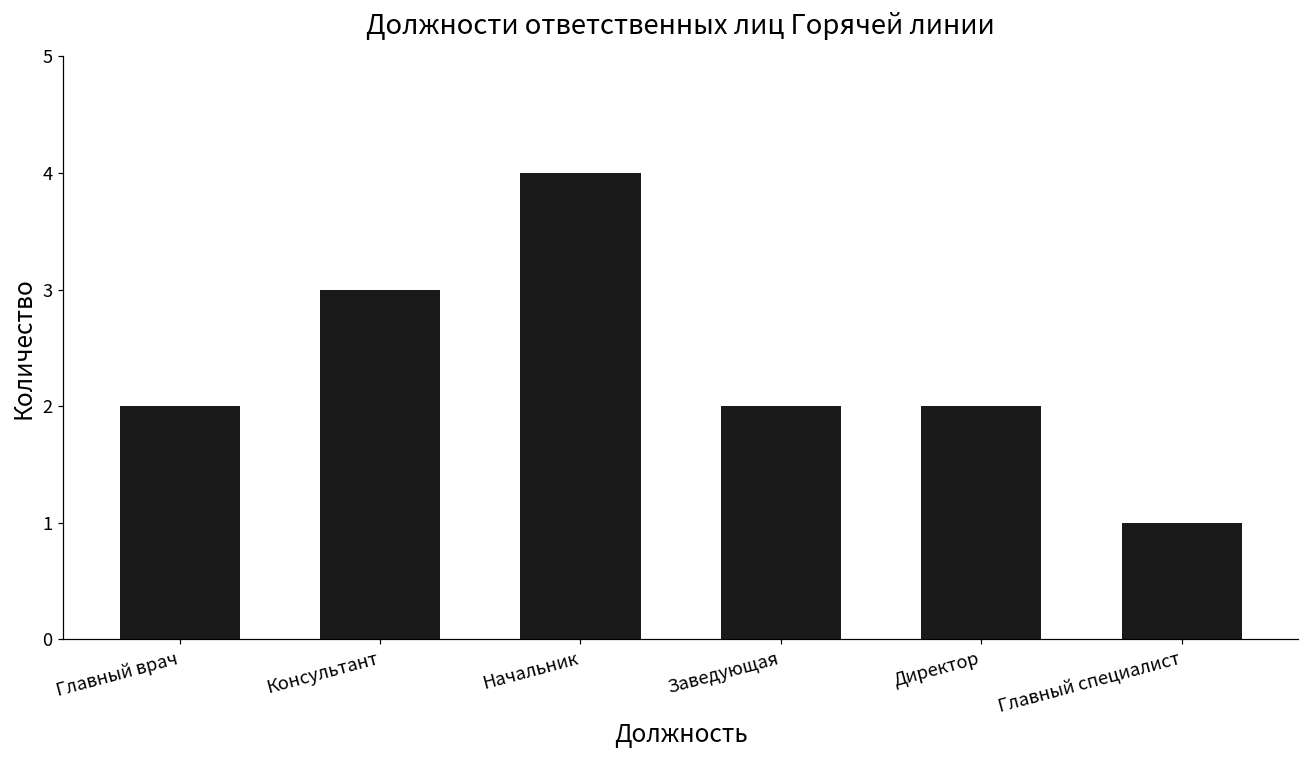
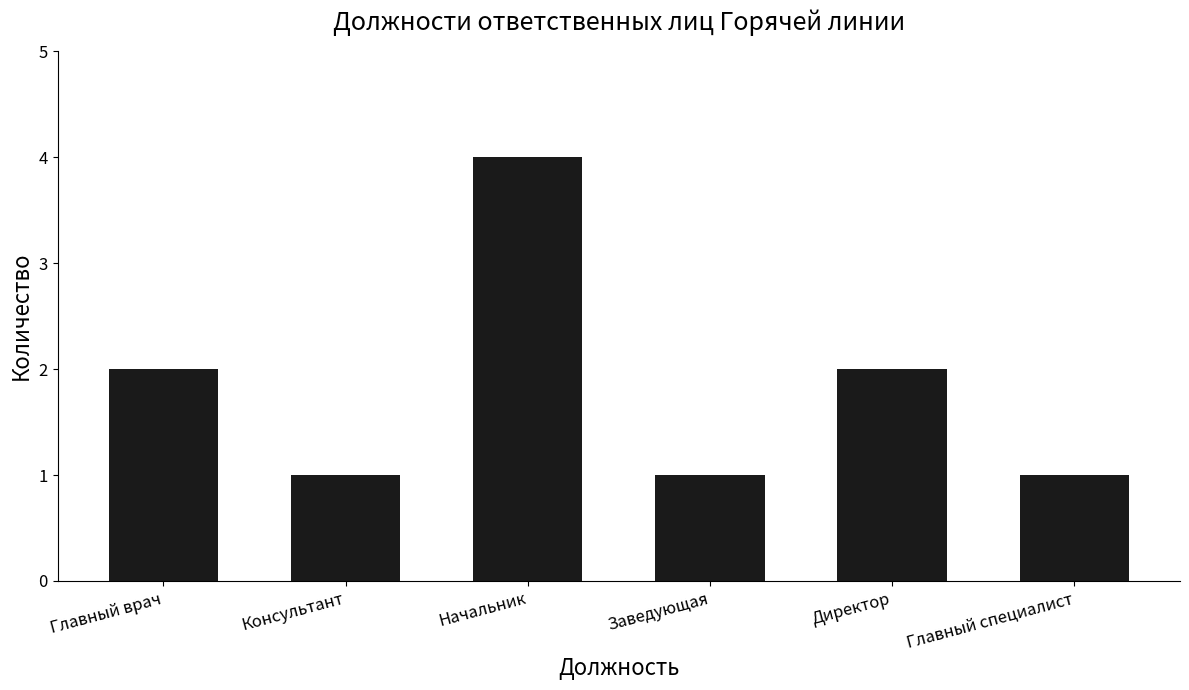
Консультант: 3 -> 1
Заведующая: 2 -> 1
